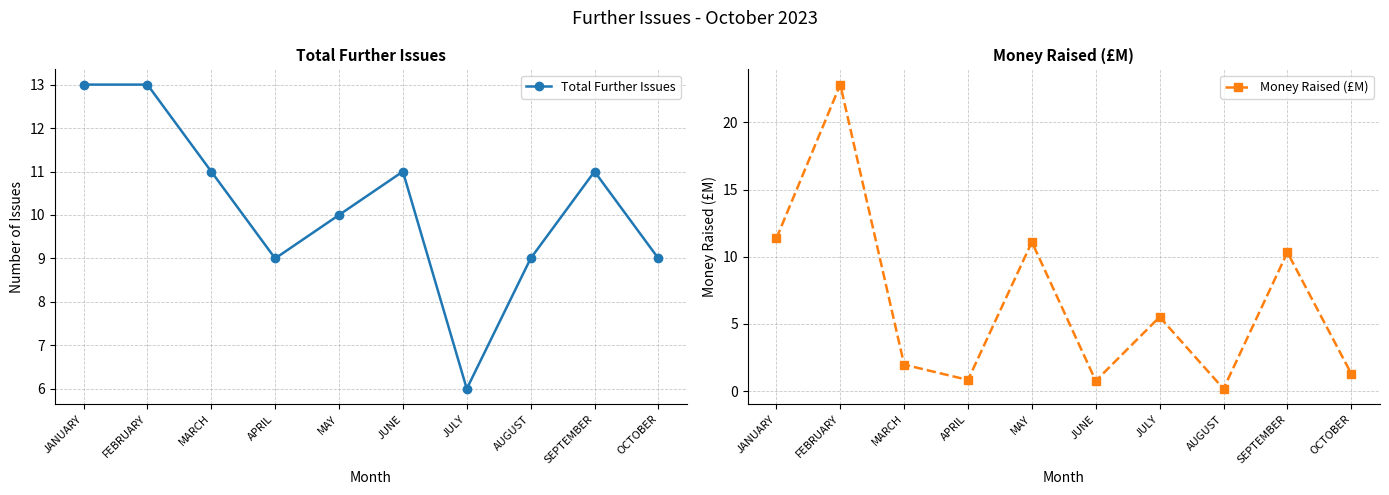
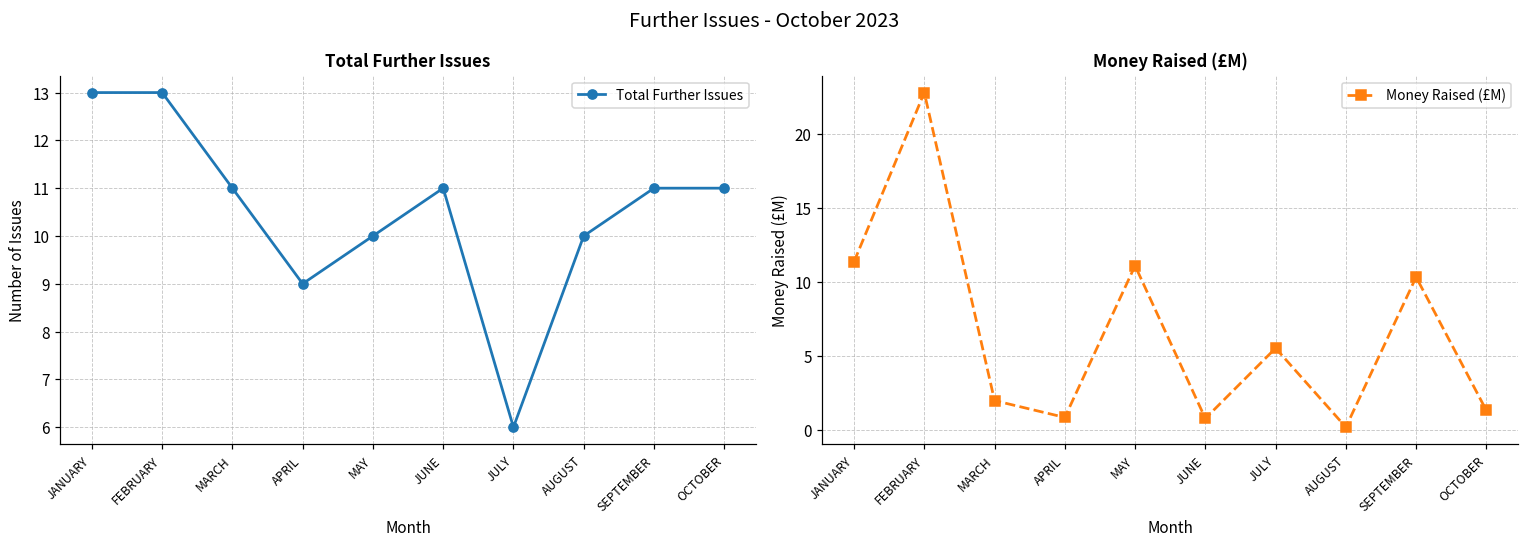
Total Further Issues, AUGUST: 9 -> 10
Total Further Issues, OCTOBER: 9 -> 11
